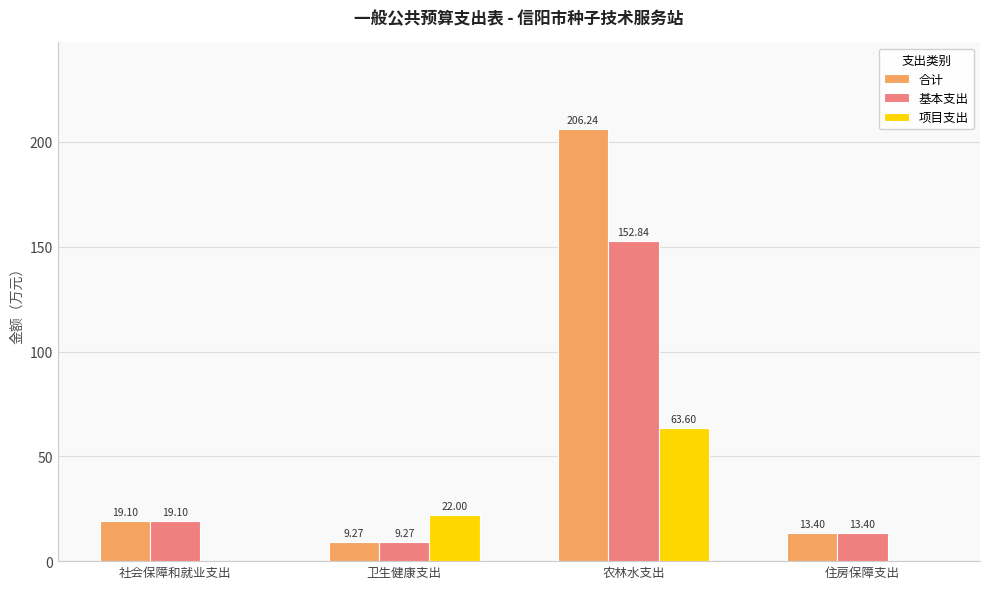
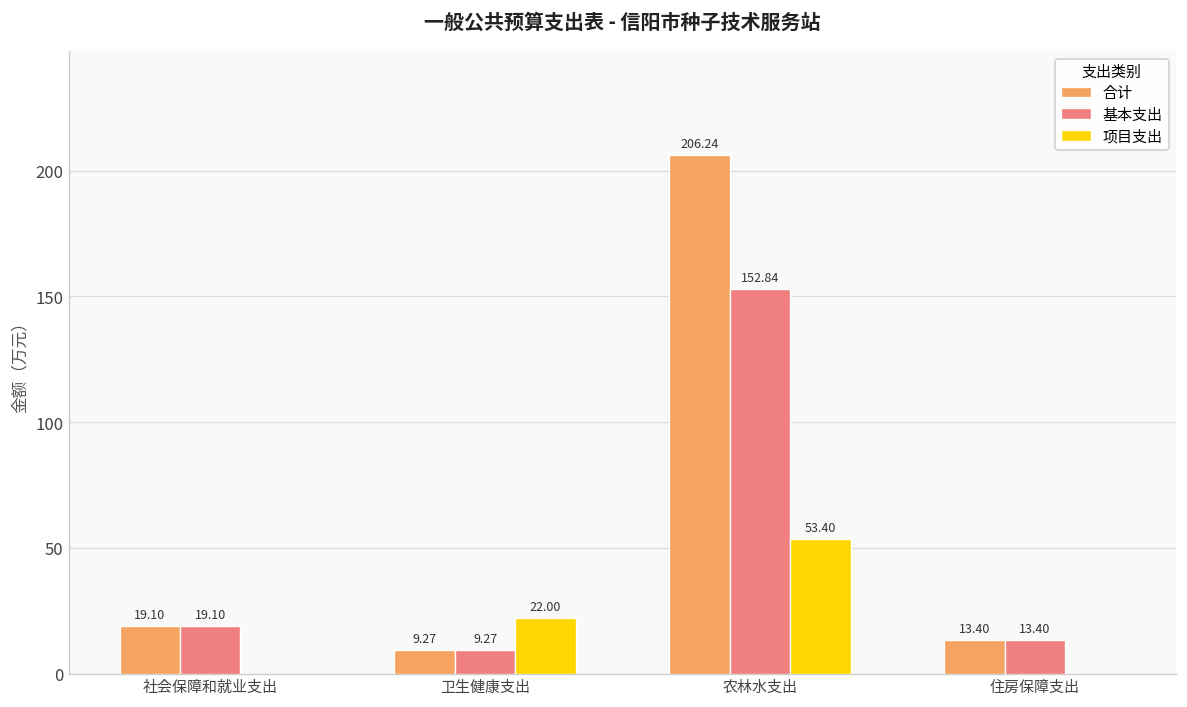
项目支出, 农林水支出: 63.60 -> 53.40
